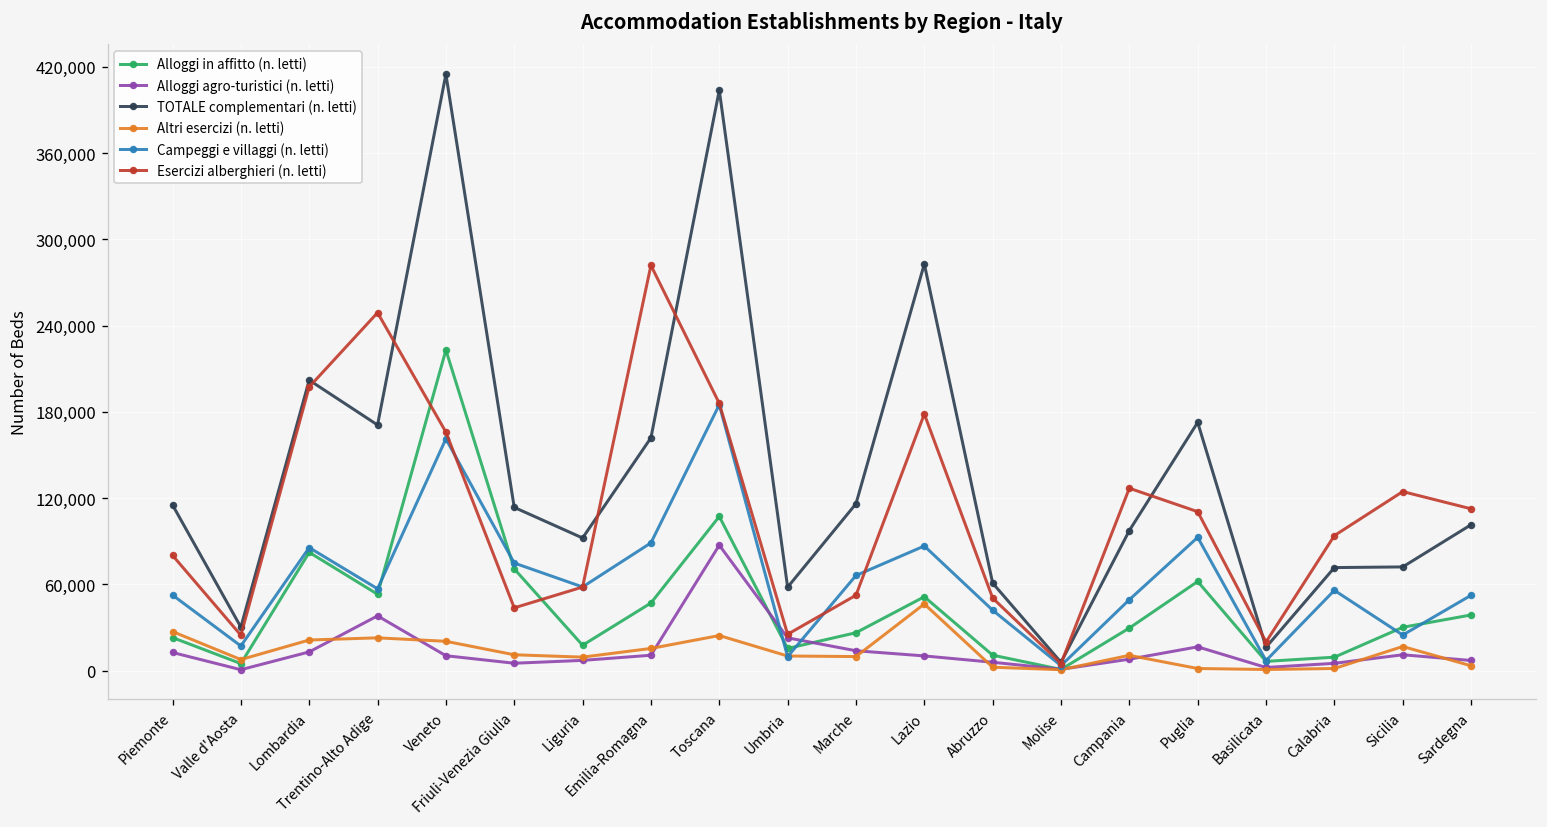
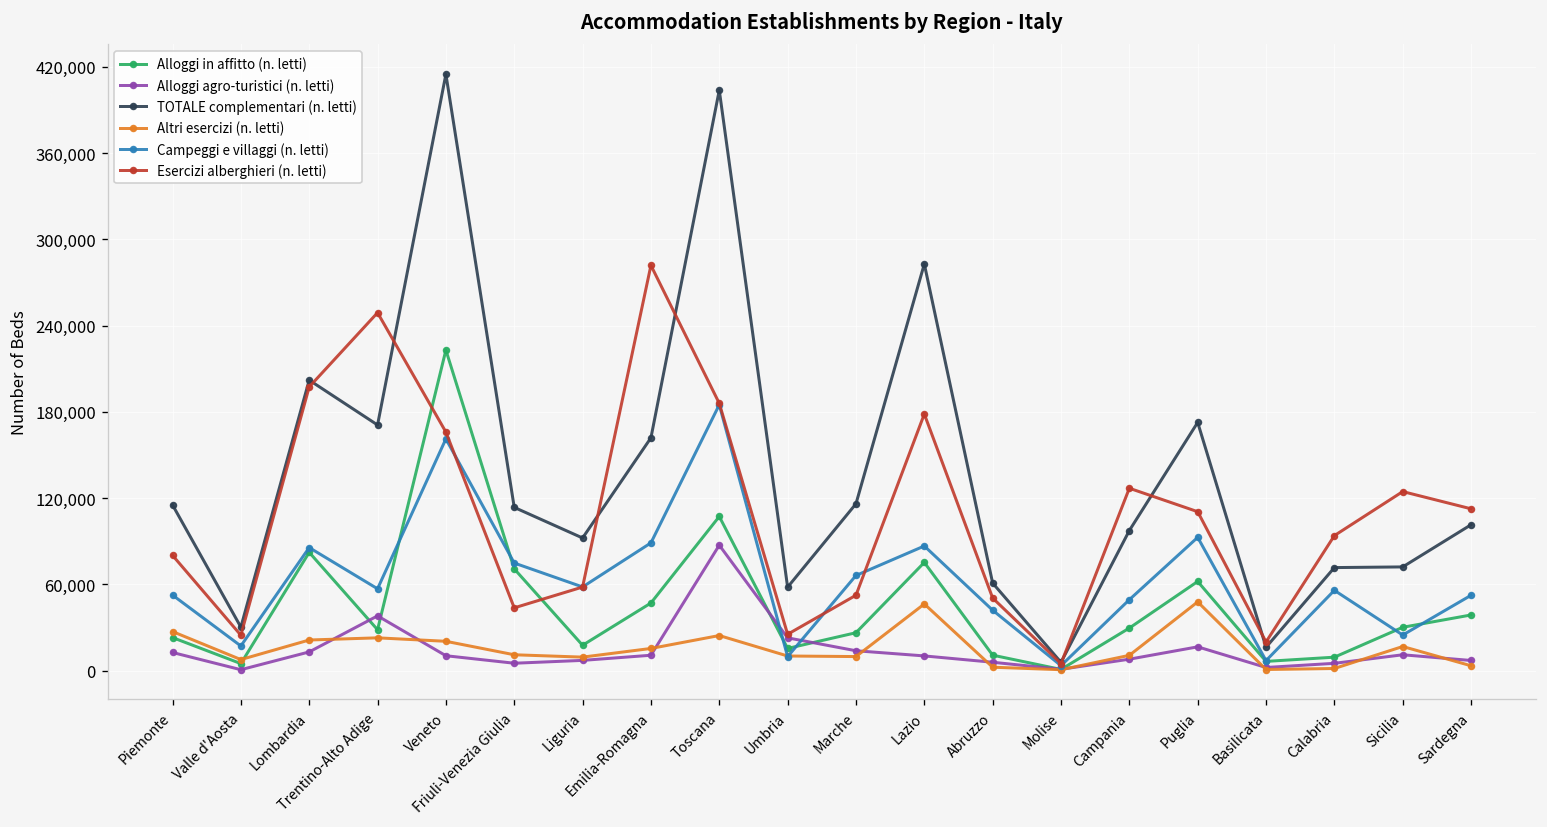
Alloggi in affitto (n. letti), Trentino-Alto Adige: 53,000 -> 28,000
Alloggi in affitto (n. letti), Lazio: 51,000 -> 75,000
Altri esercizi (n. letti), Puglia: 1,000 -> 48,000
